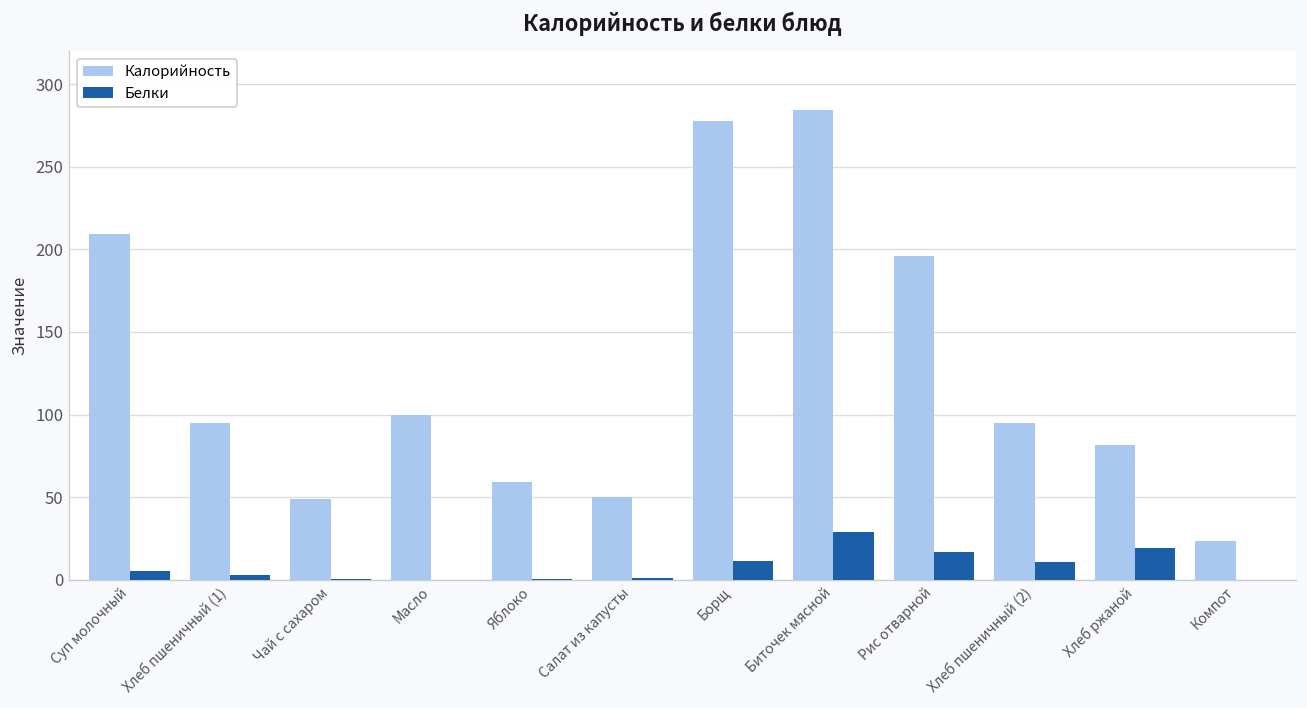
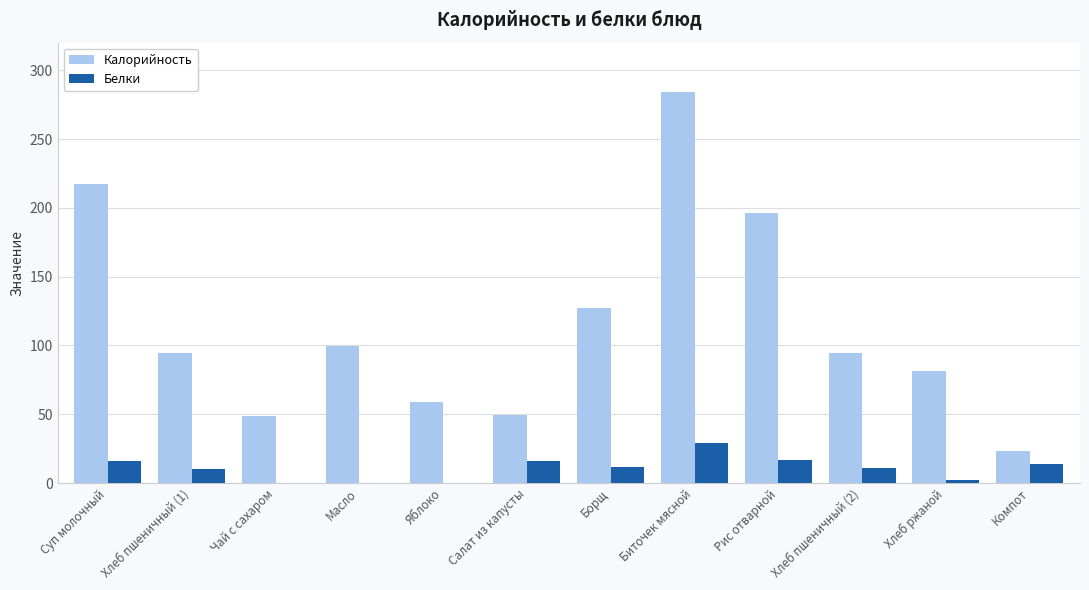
Калорийность, Суп молочный: 209 -> 217
Белки, Суп молочный: 6 -> 16
Белки, Хлеб пшеничный (1): 3 -> 10
Белки, Салат из капусты: 1 -> 16
Калорийность, Борщ: 278 -> 128
Белки, Хлеб ржаной: 19 -> 3
Белки, Компот: 0 -> 14
